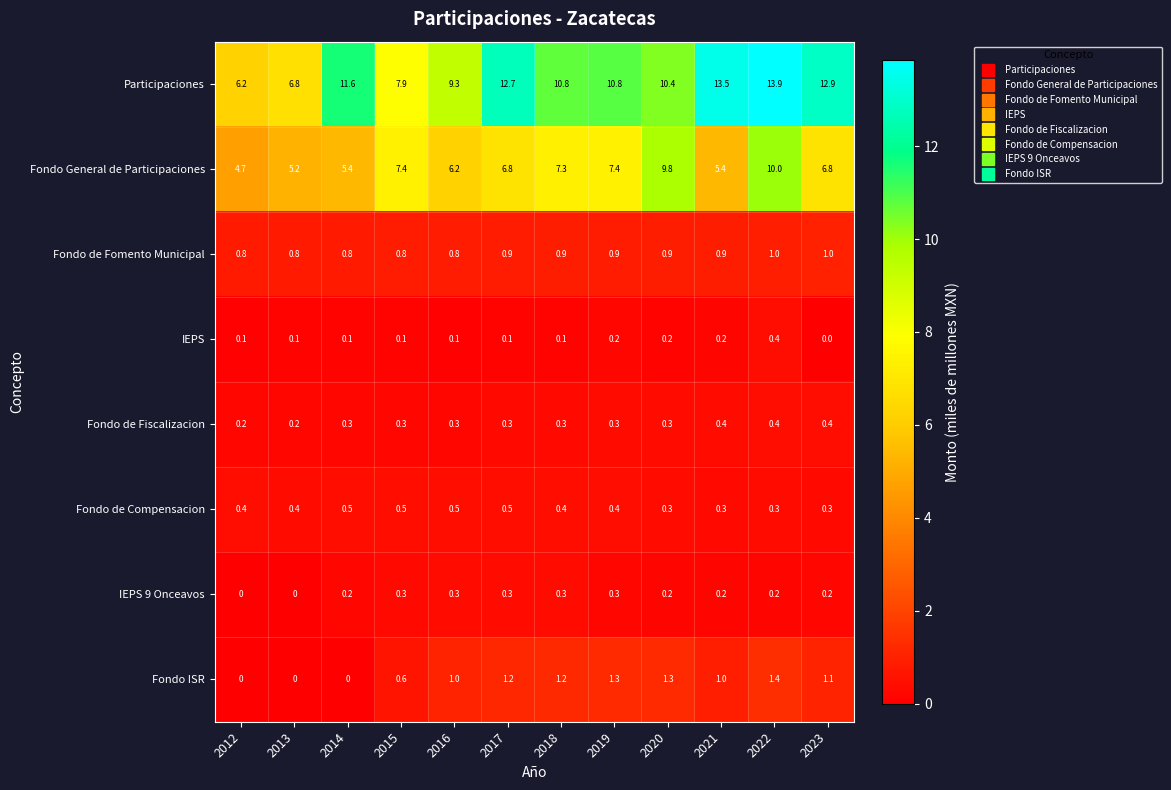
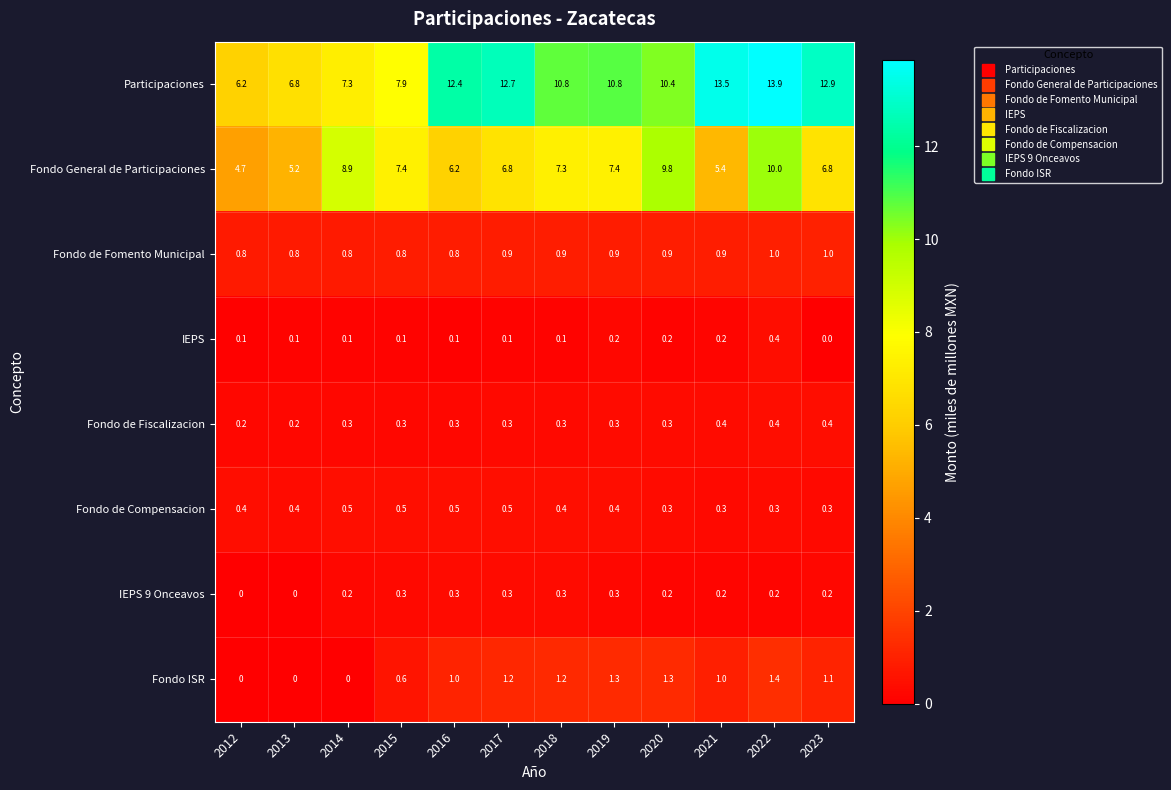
Participaciones, 2014: 11.6 -> 7.3
Participaciones, 2016: 9.3 -> 12.4
Fondo General de Participaciones, 2014: 5.4 -> 8.9
